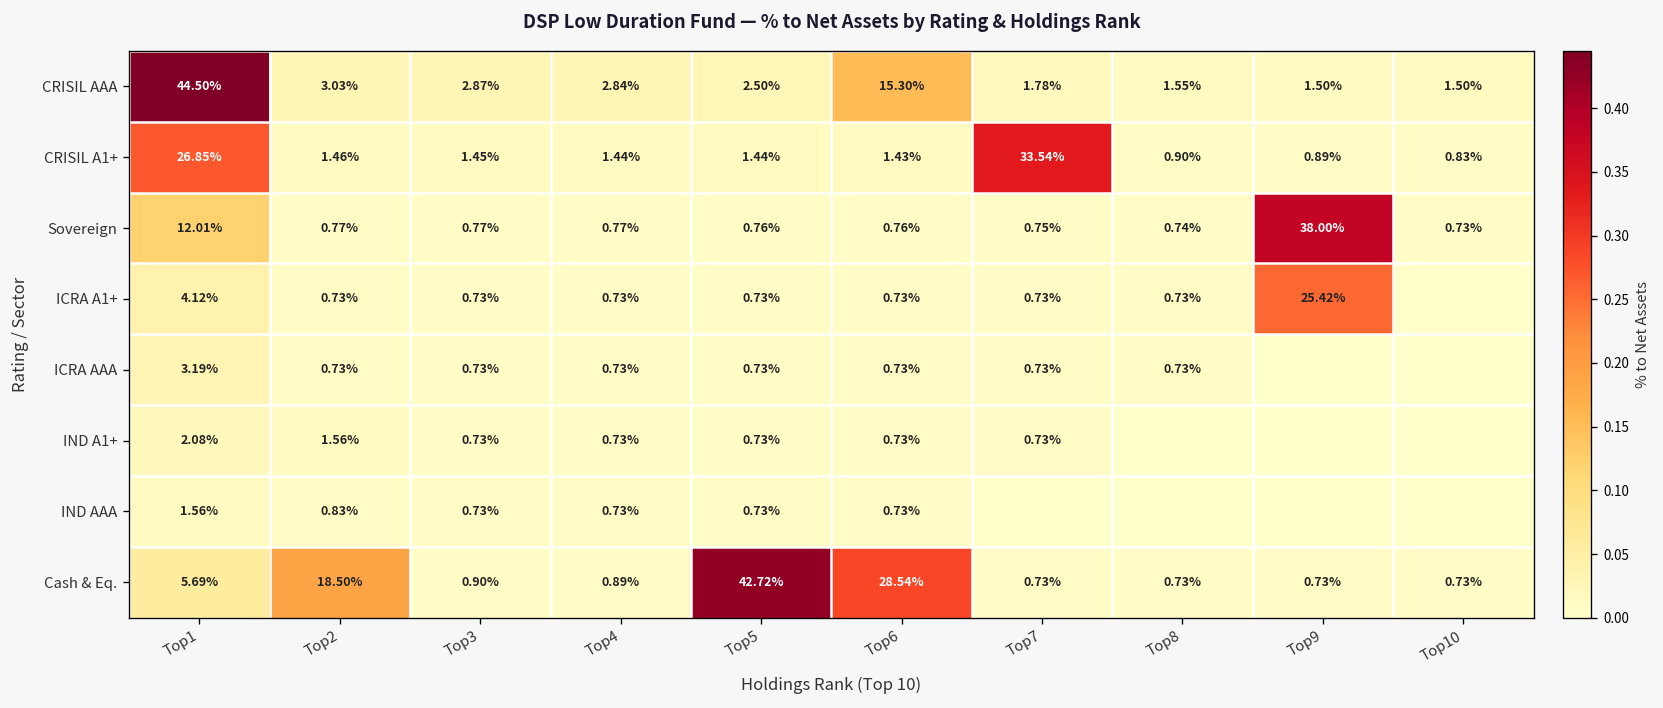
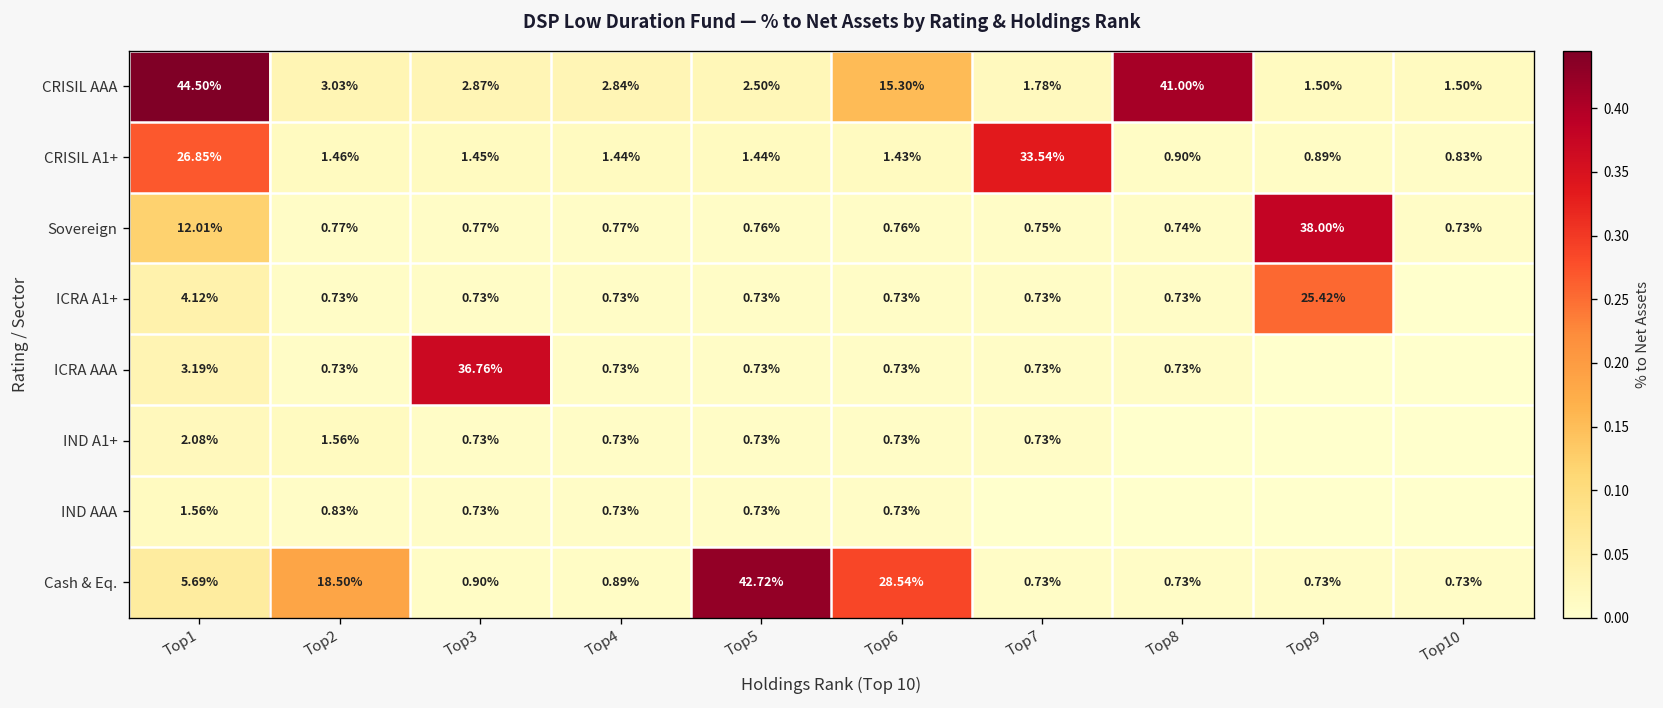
CRISIL AAA, Top8: 1.55% -> 41.00%
ICRA AAA, Top3: 0.73% -> 36.76%
